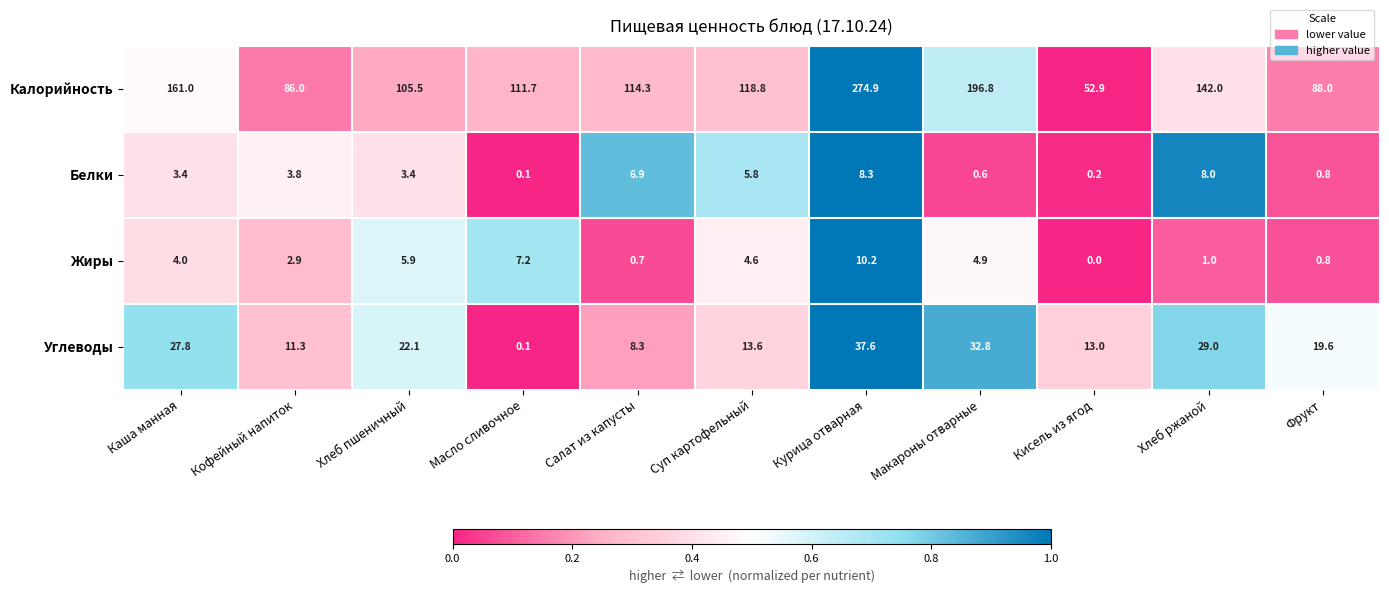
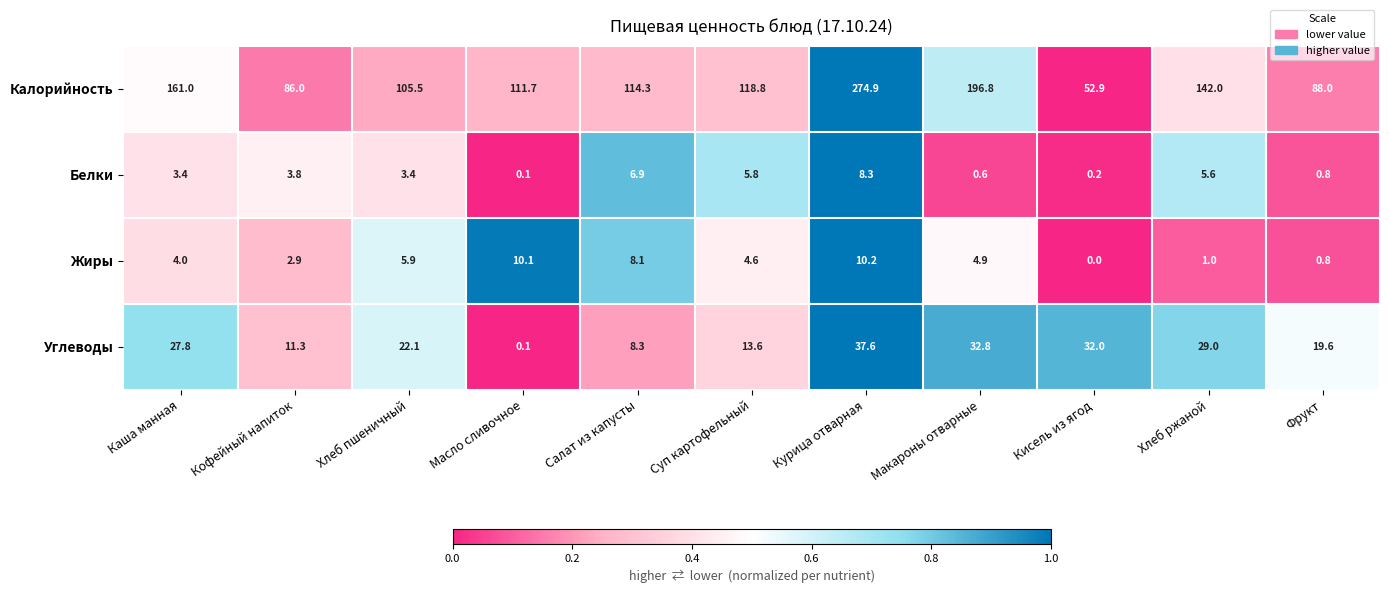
Белки, Хлеб ржаной: 8.0 -> 5.6
Жиры, Масло сливочное: 7.2 -> 10.1
Жиры, Салат из капусты: 0.7 -> 8.1
Углеводы, Кисель из ягод: 13.0 -> 32.0
